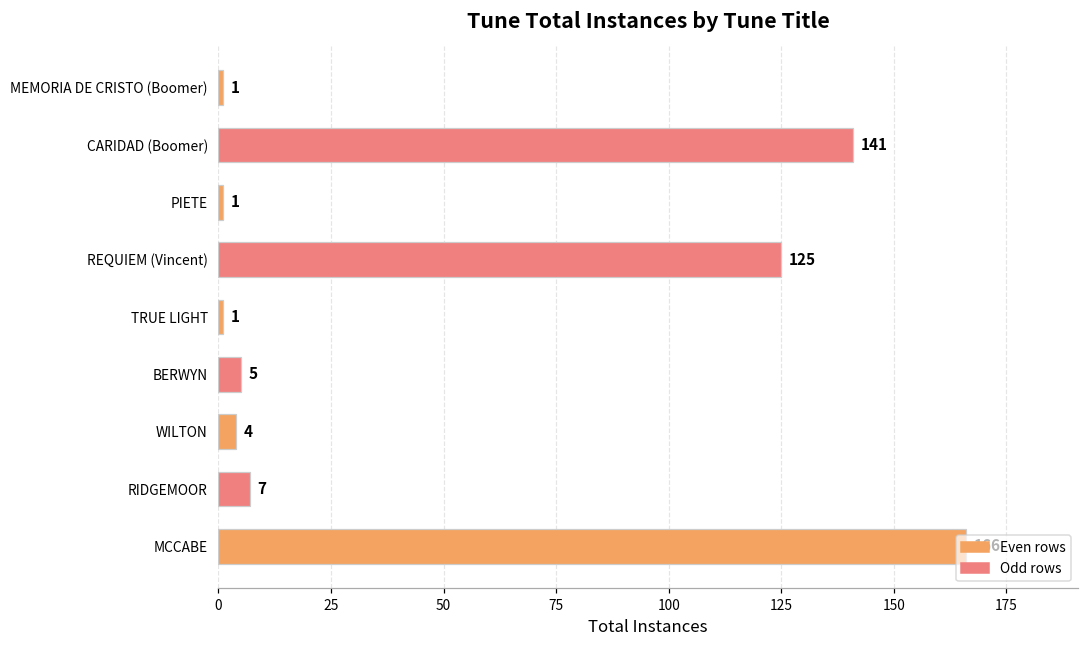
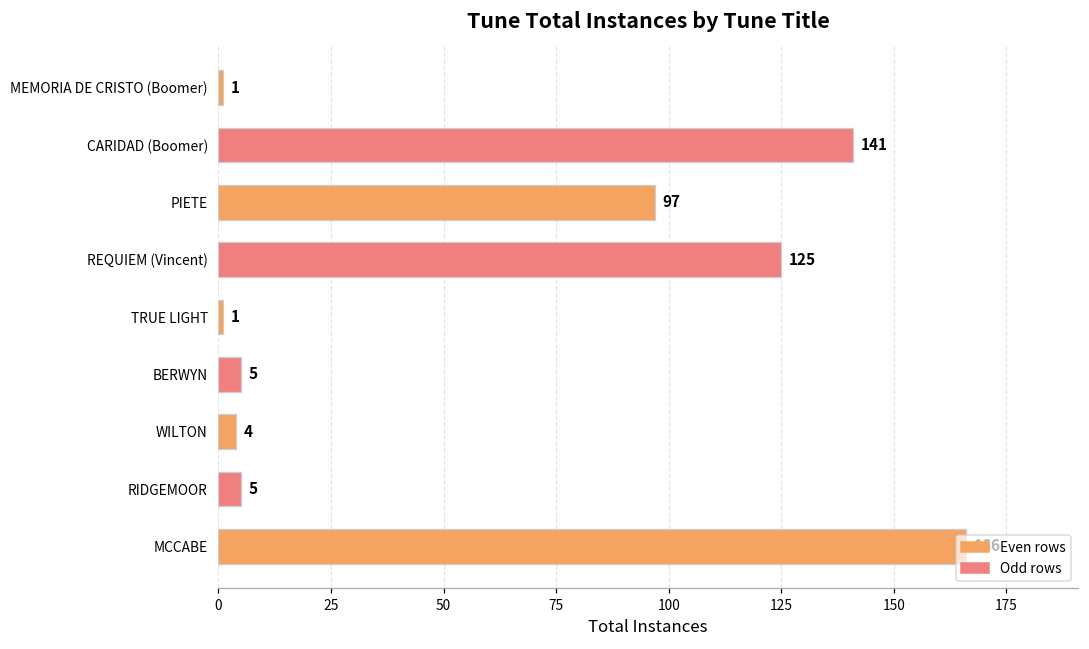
PIETE: 1 -> 97
RIDGEMOOR: 7 -> 5
